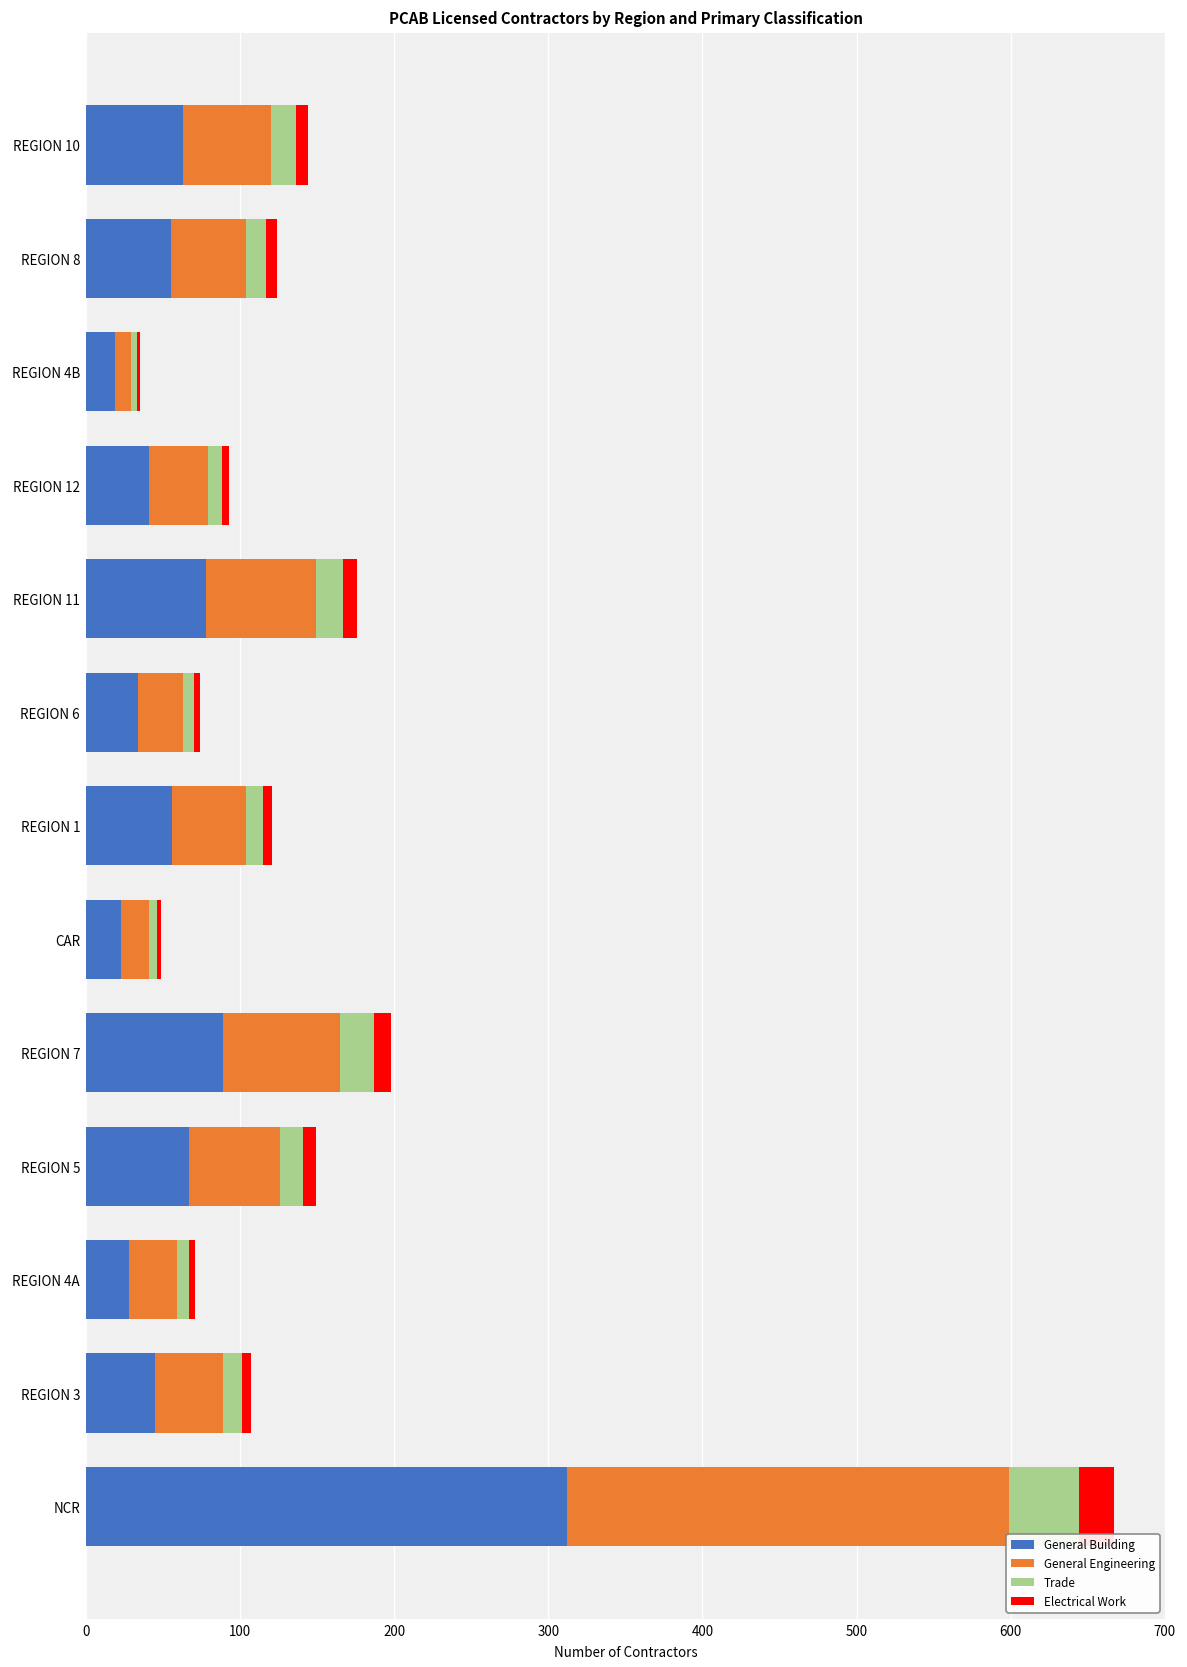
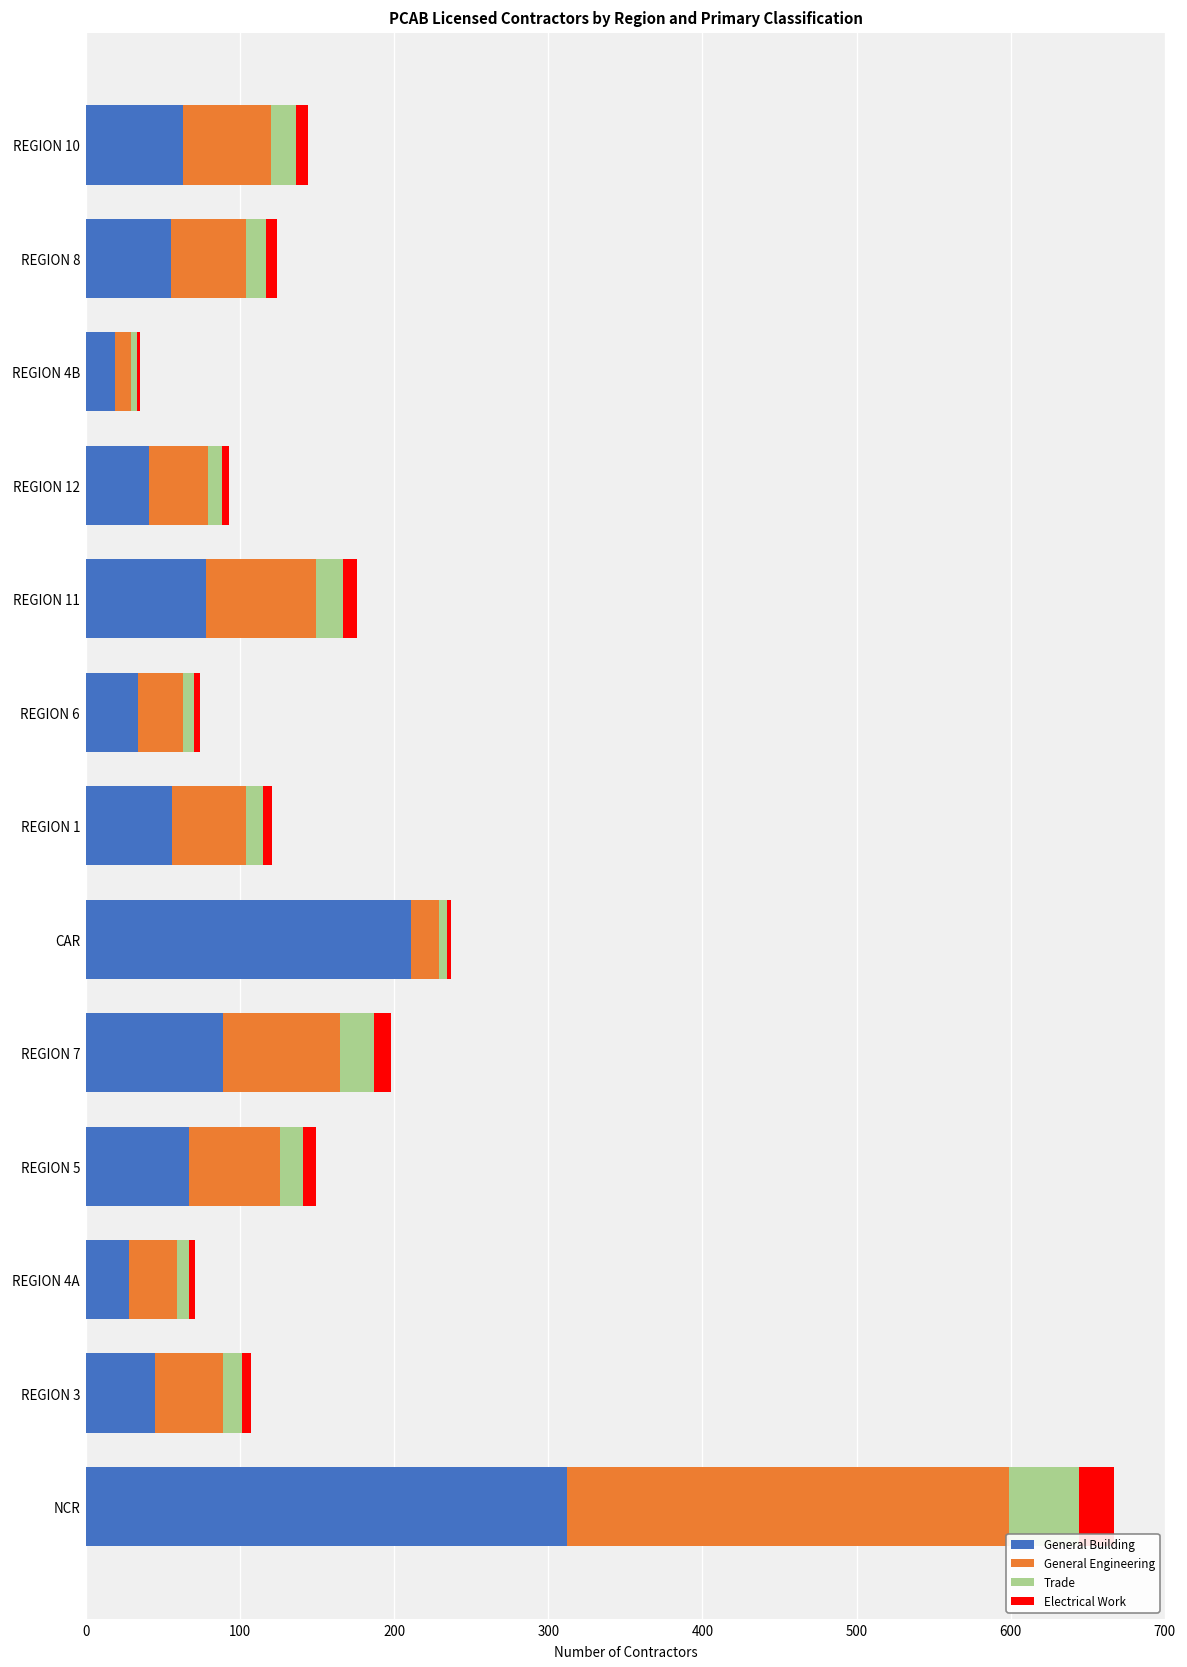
General Building, CAR: 23 -> 211
